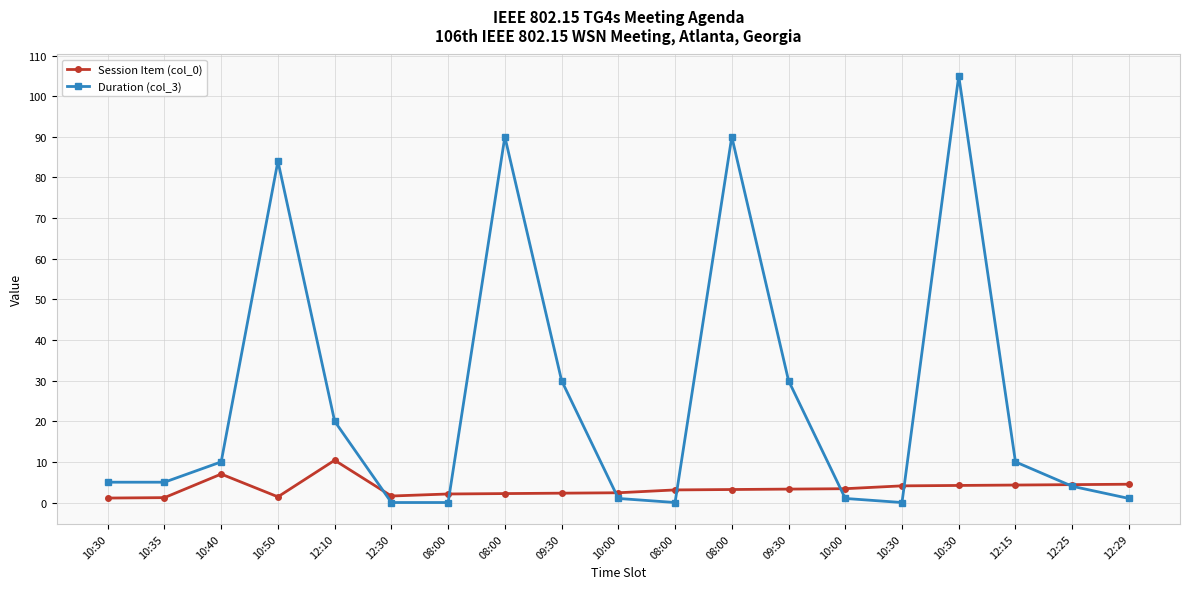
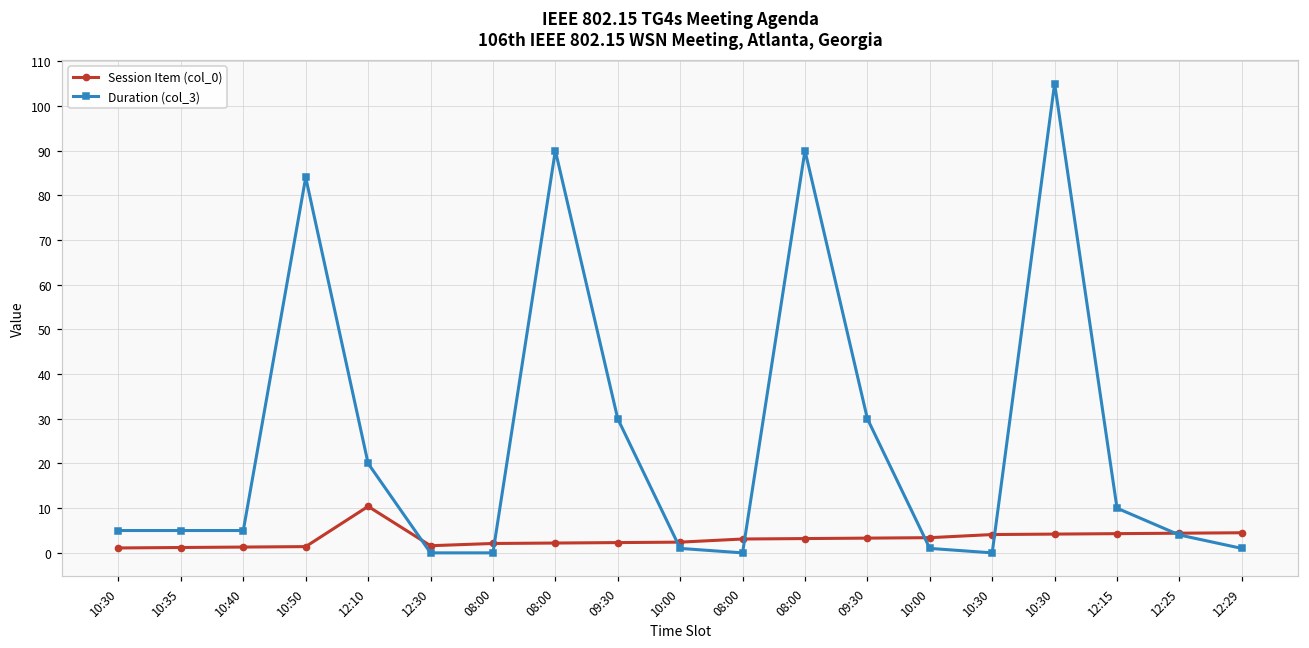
Session Item (col_0), 10:40: 7 -> 1
Duration (col_3), 10:40: 10 -> 5
